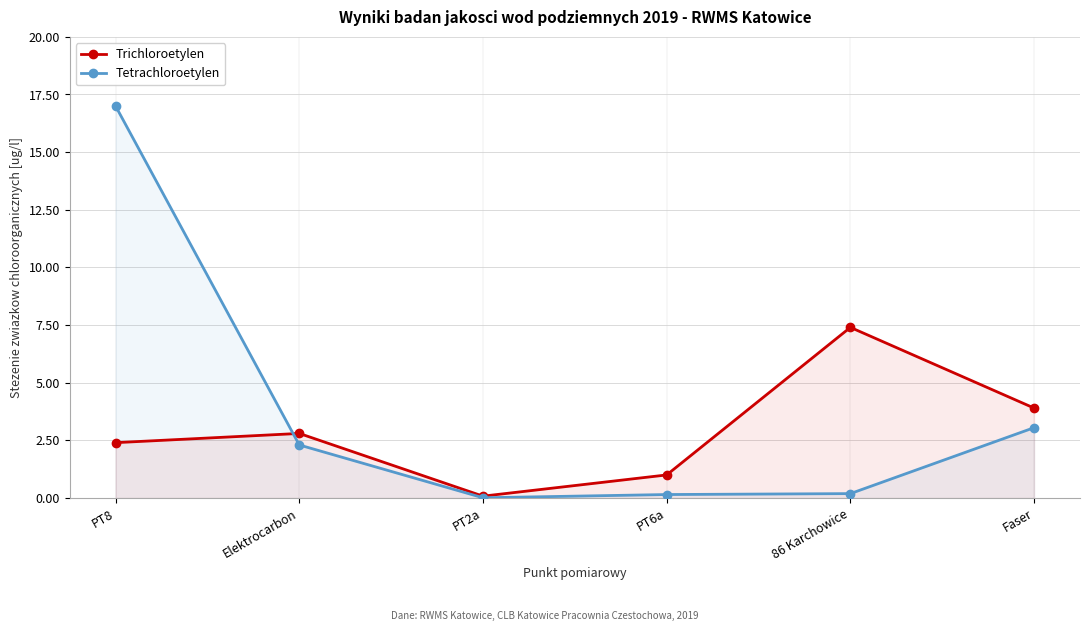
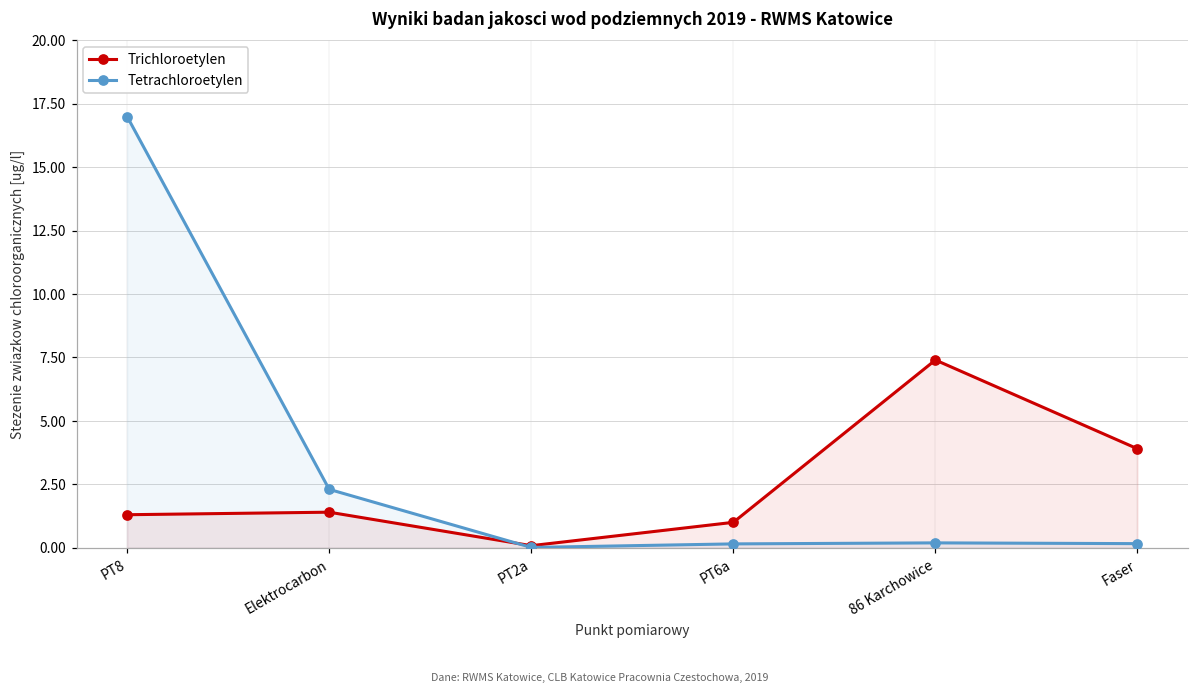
Trichloroetylen, PT8: 2.4 -> 1.3
Trichloroetylen, Elektrocarbon: 2.8 -> 1.4
Tetrachloroetylen, Faser: 3.1 -> 0.2
